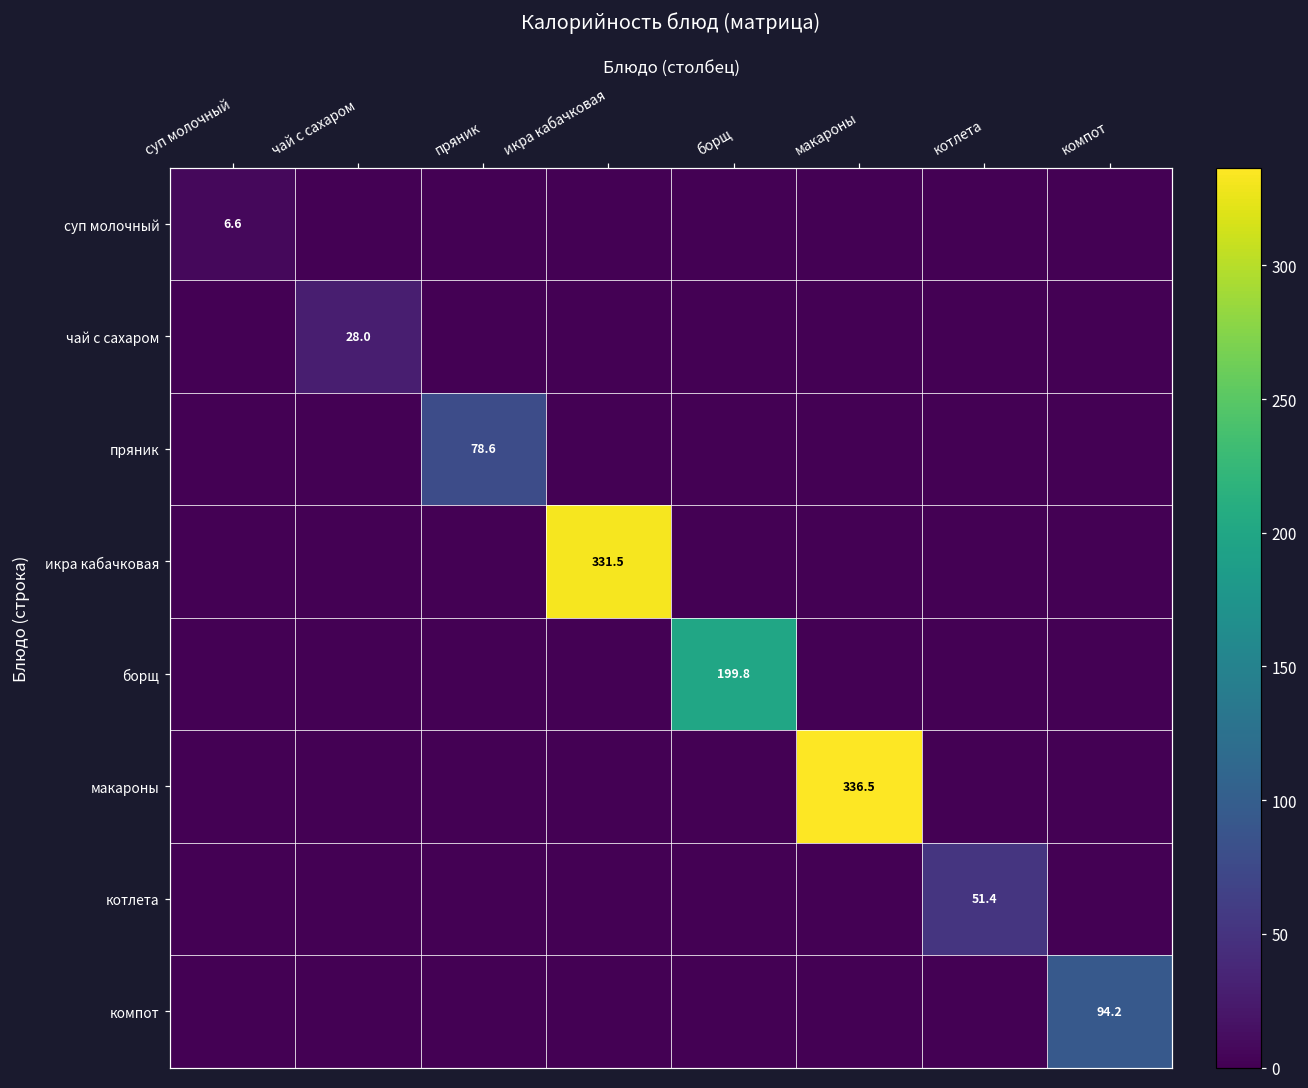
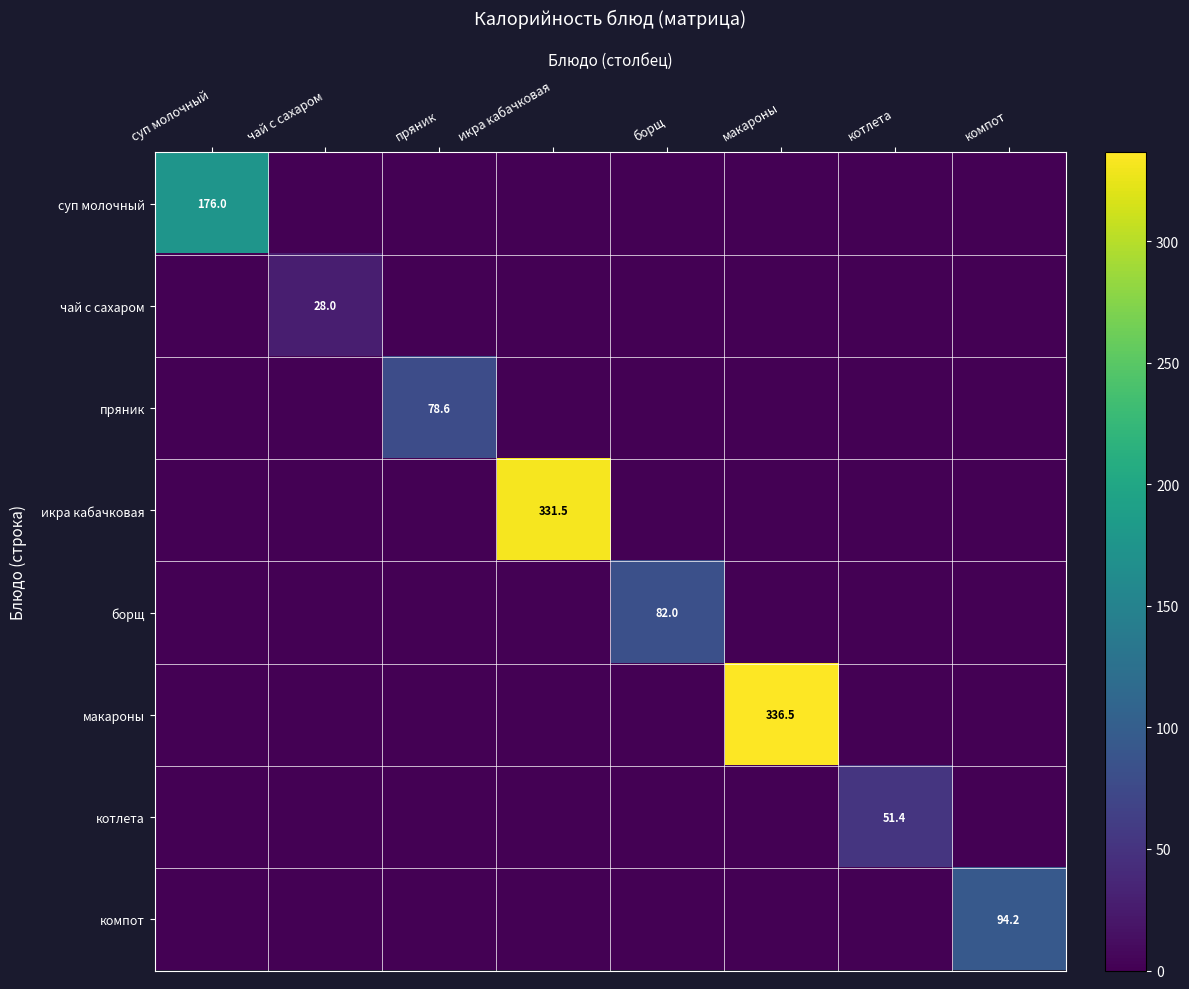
суп молочный, суп молочный: 6.6 -> 176.0
борщ, борщ: 199.8 -> 82.0
